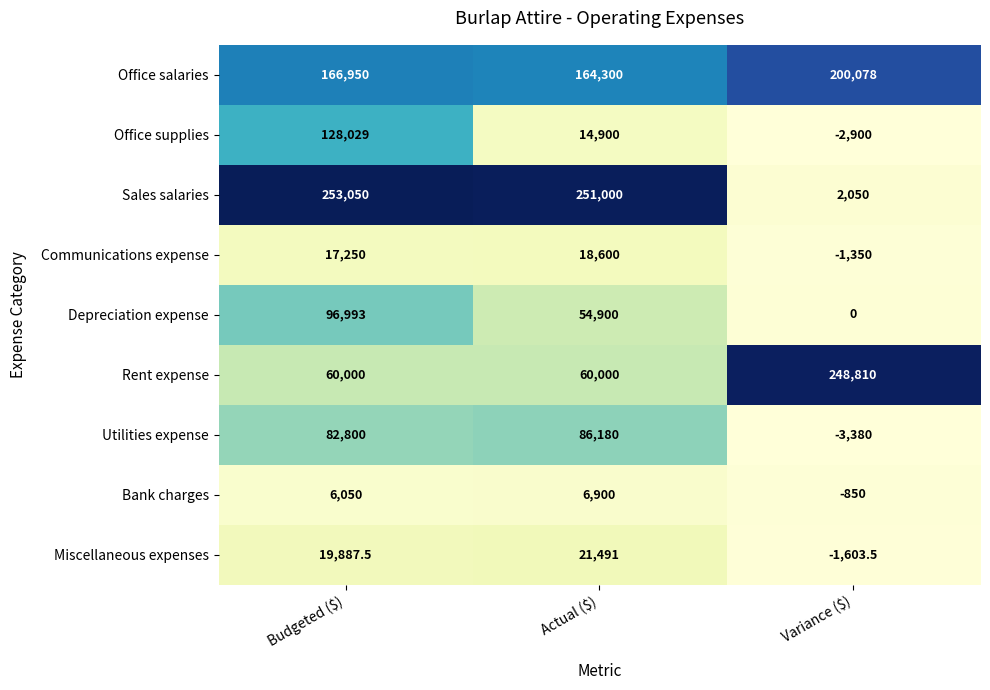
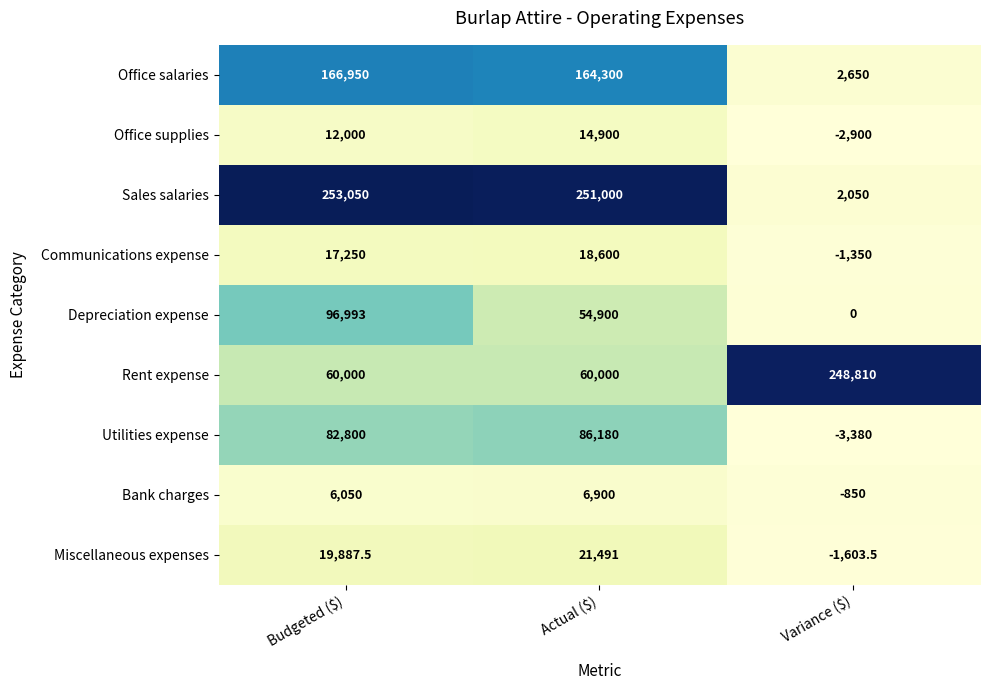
Office salaries, Variance ($): 200,078 -> 2,650
Office supplies, Budgeted ($): 128,029 -> 12,000
